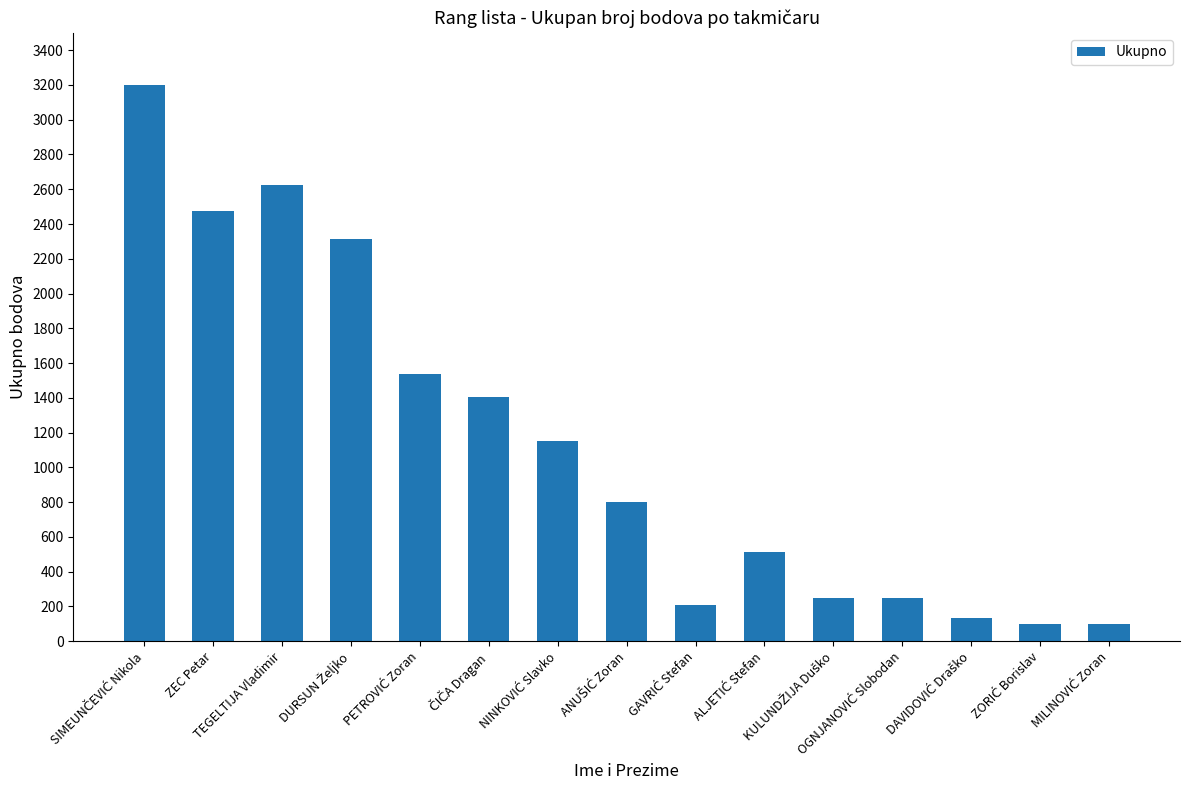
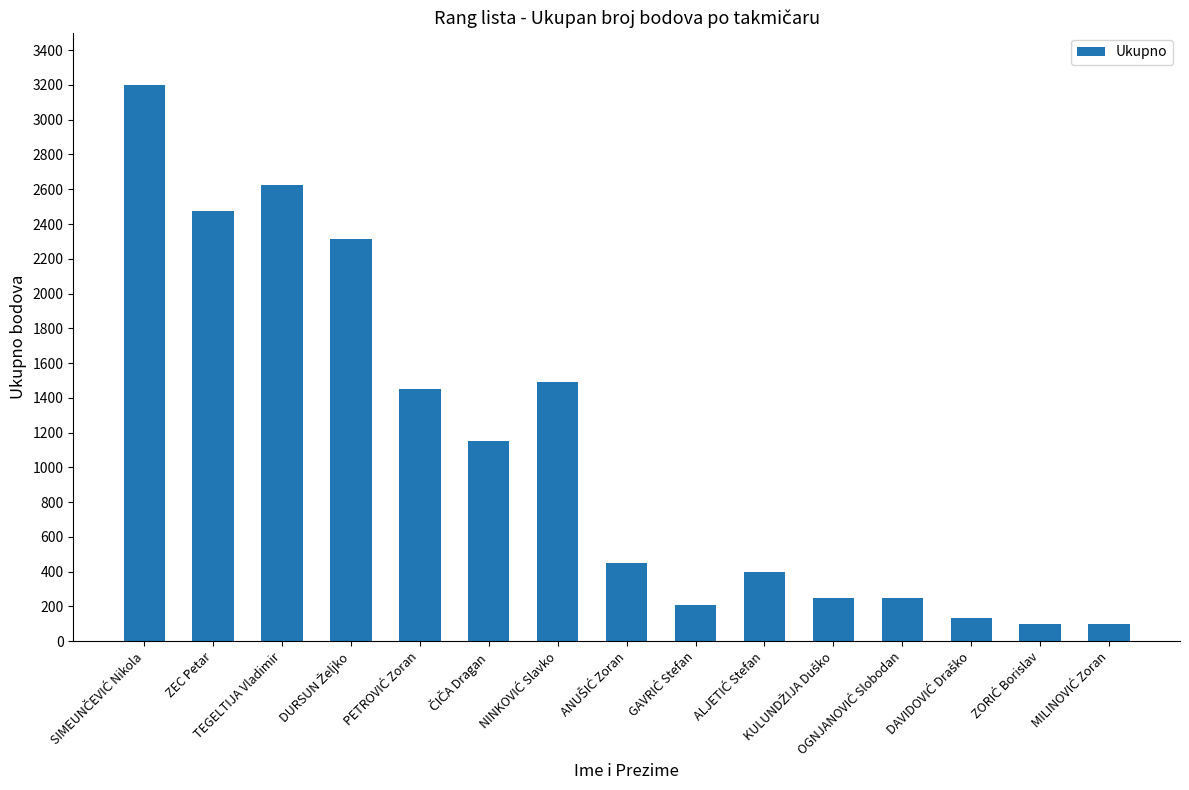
PETROVIĆ Zoran: 1540 -> 1450
ČIČA Dragan: 1400 -> 1150
NINKOVIĆ Slavko: 1150 -> 1490
ANUŠIĆ Zoran: 800 -> 450
ALJETIĆ Stefan: 510 -> 400
